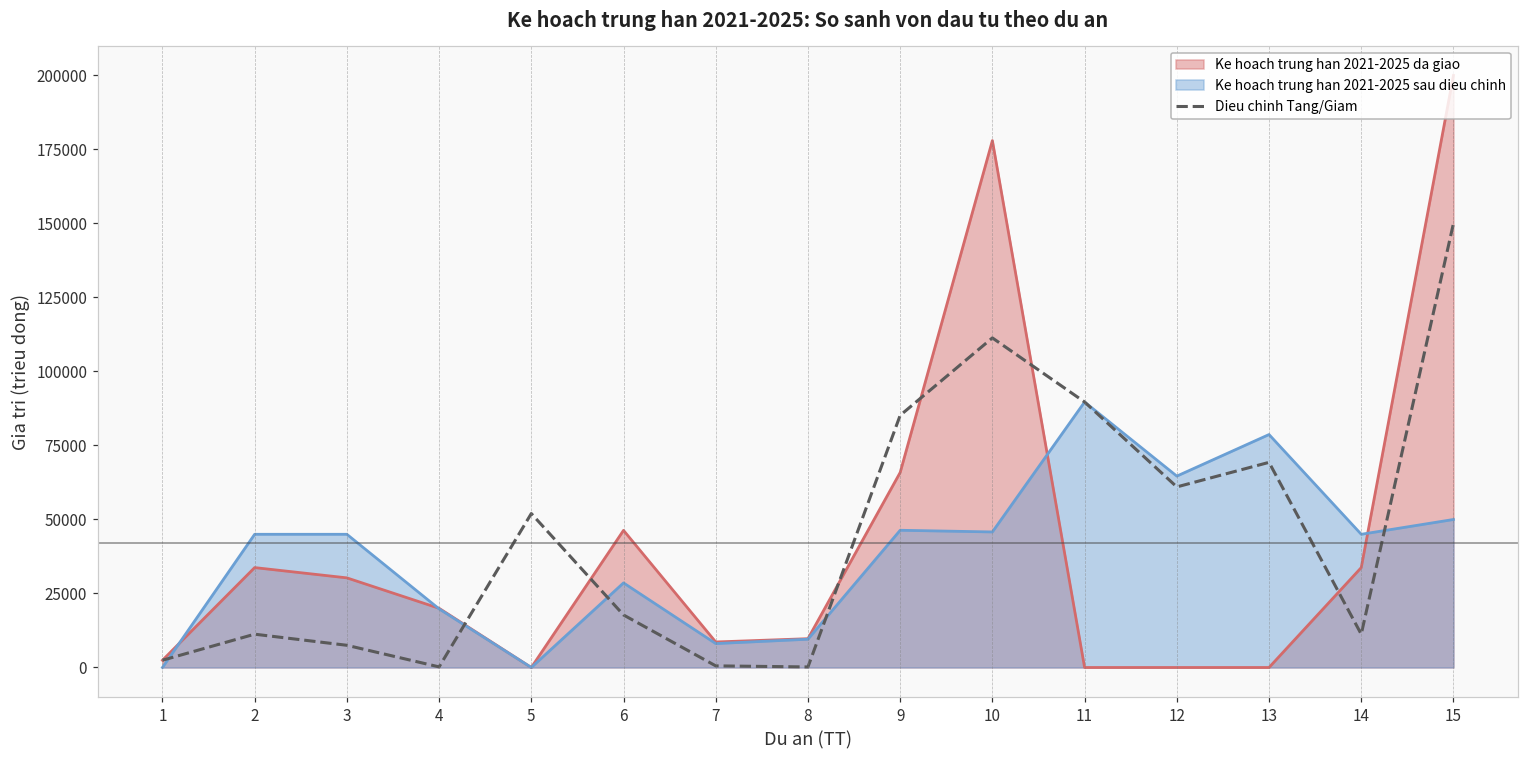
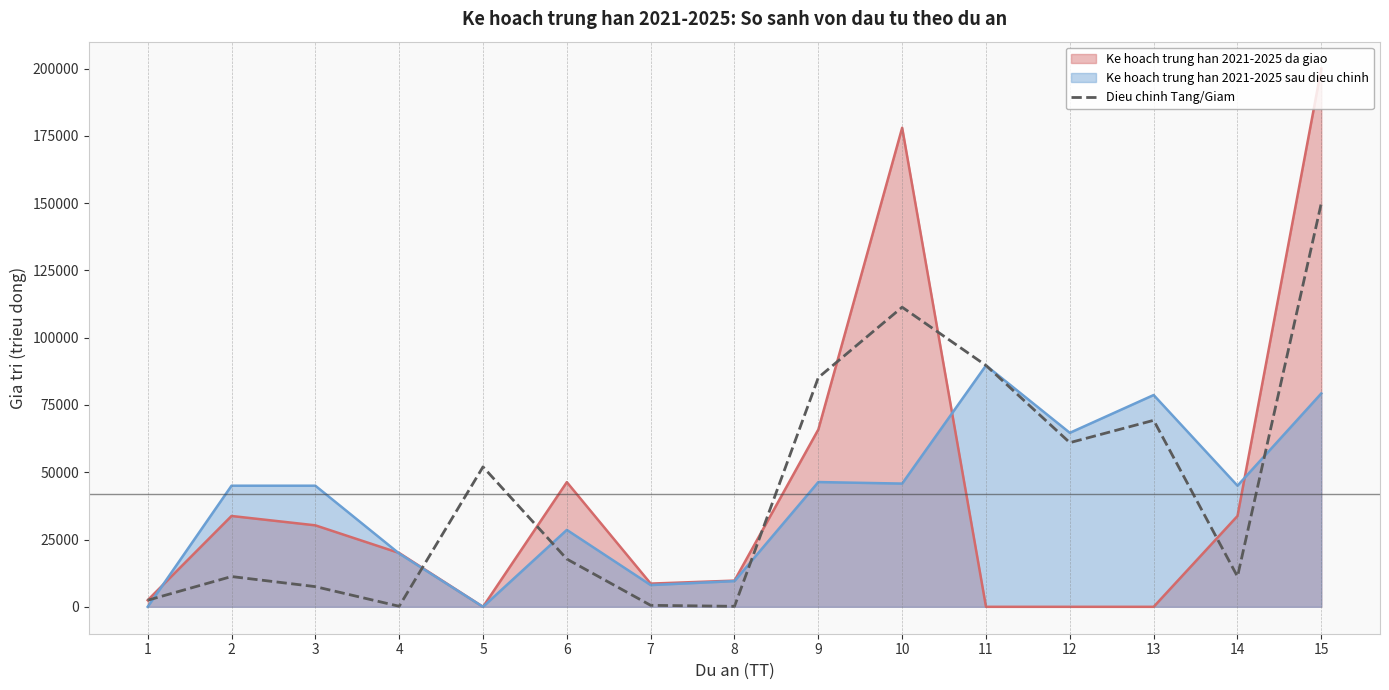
Ke hoach trung han 2021-2025 sau dieu chinh, 15: 50000 -> 79000
